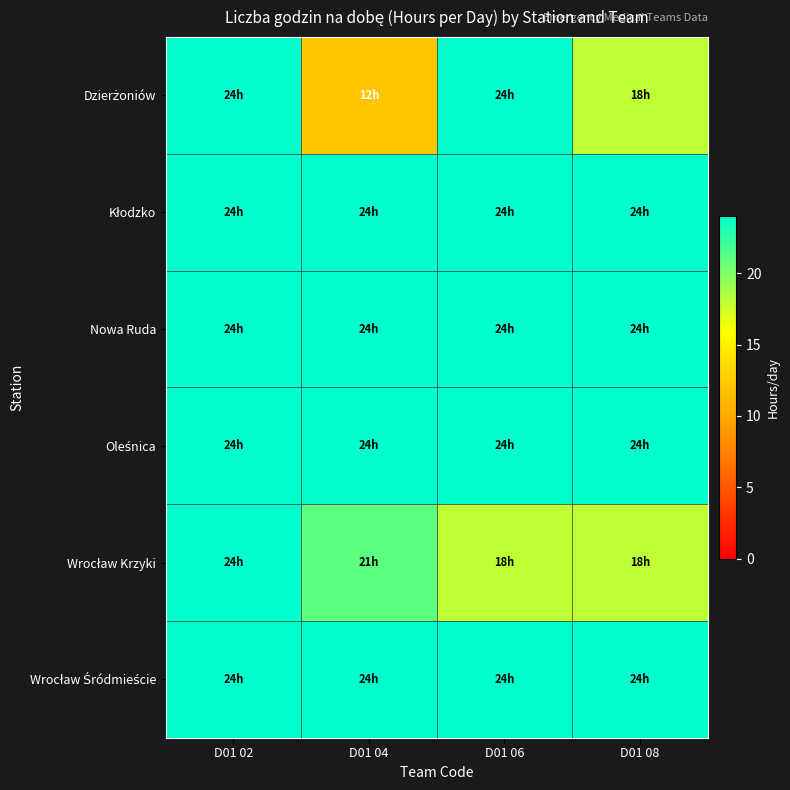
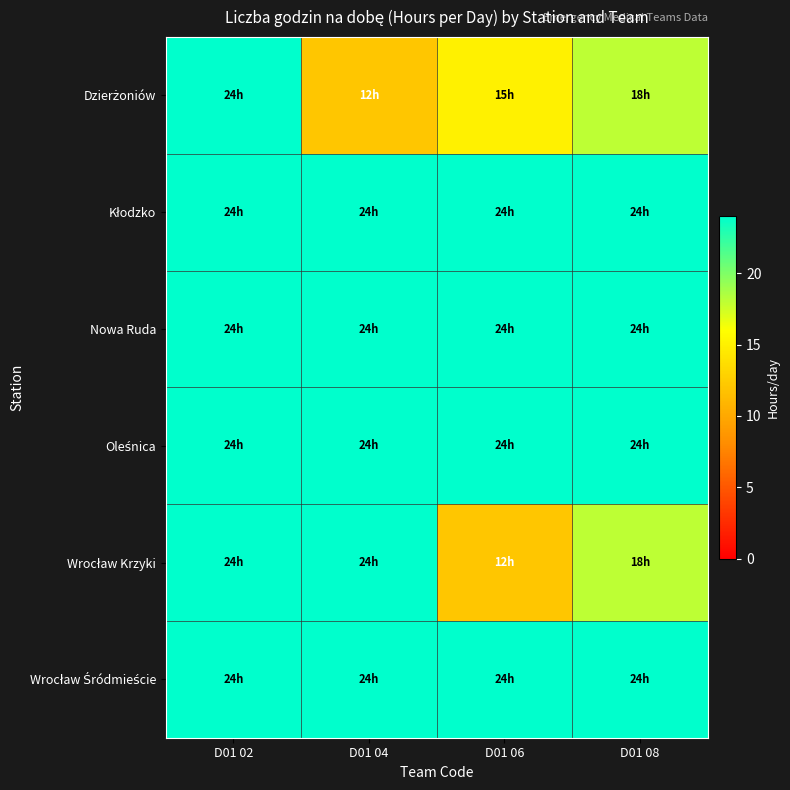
Dzierżoniów, D01 06: 24h -> 15h
Wrocław Krzyki, D01 04: 21h -> 24h
Wrocław Krzyki, D01 06: 18h -> 12h
